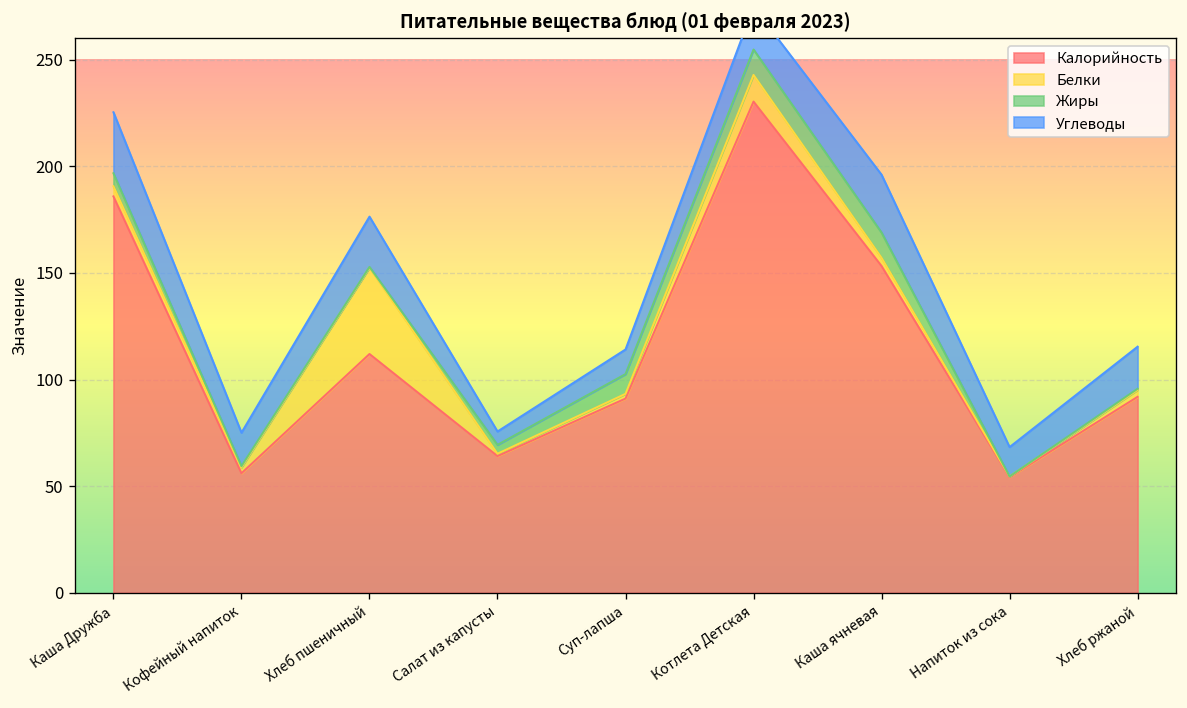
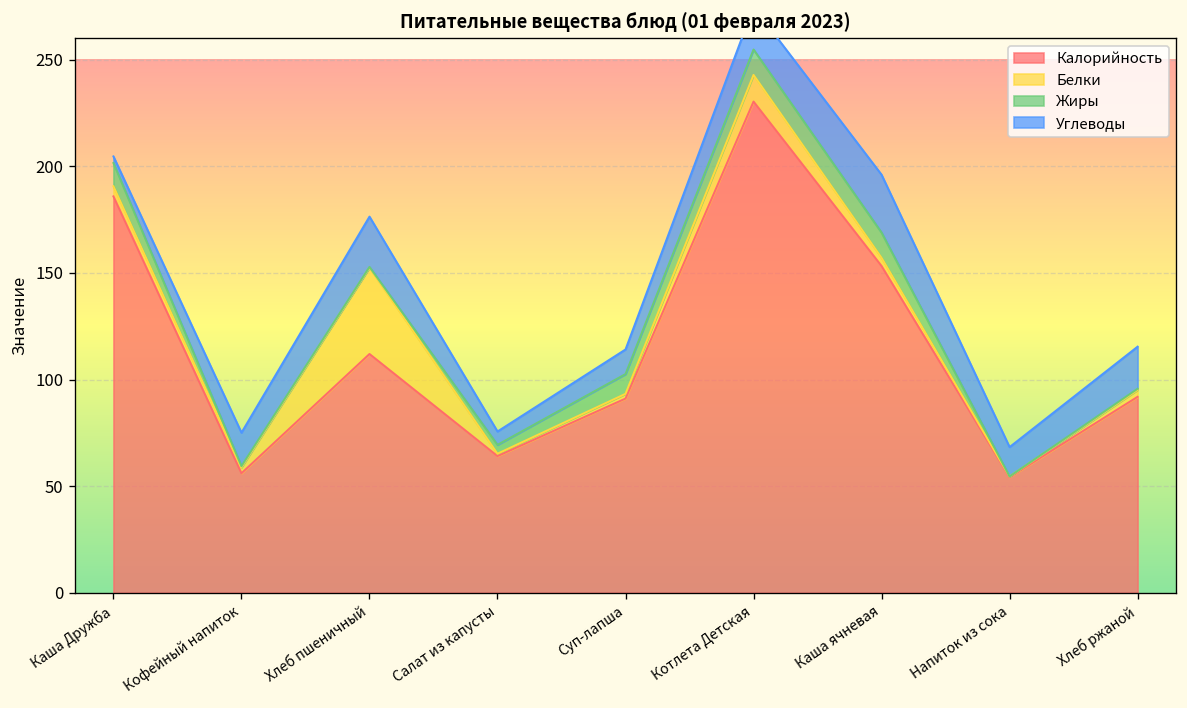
Жиры, Каша Дружба: 6 -> 11
Углеводы, Каша Дружба: 29 -> 3
